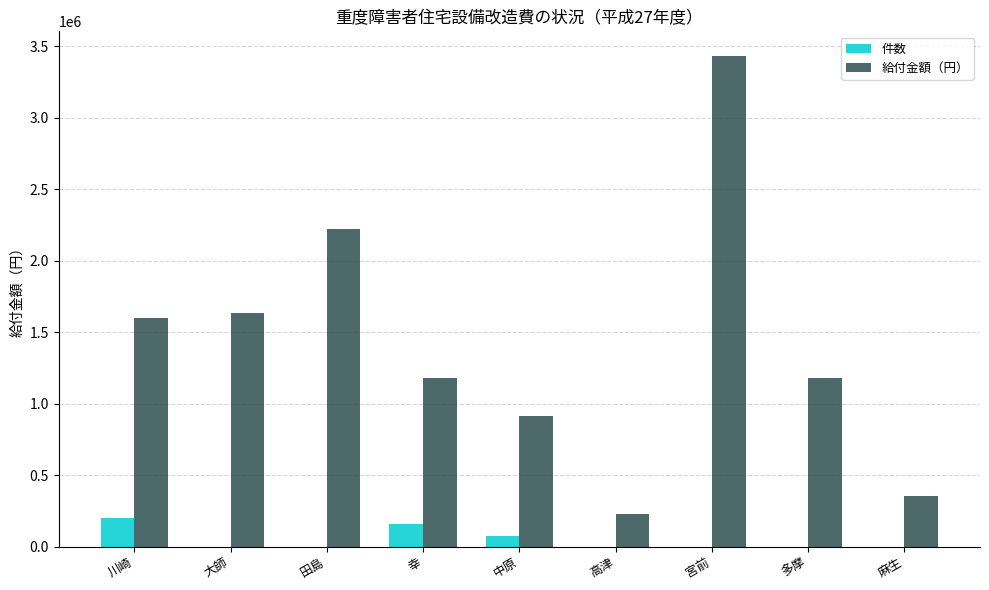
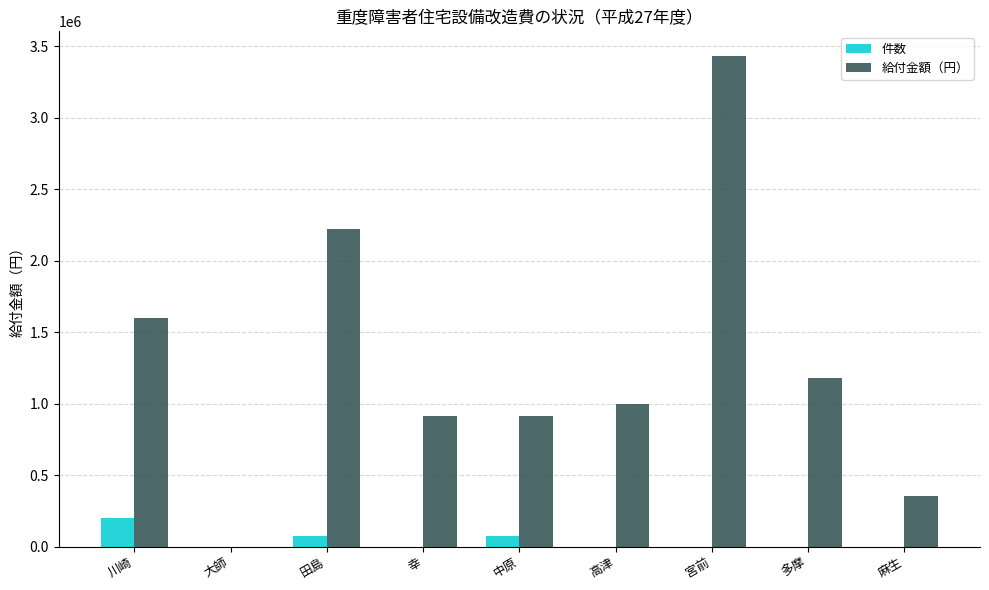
給付金額（円）, 大師: 1630000 -> 0
件数, 田島: 0 -> 70000
件数, 幸: 160000 -> 0
給付金額（円）, 幸: 1180000 -> 920000
給付金額（円）, 高津: 220000 -> 1000000
